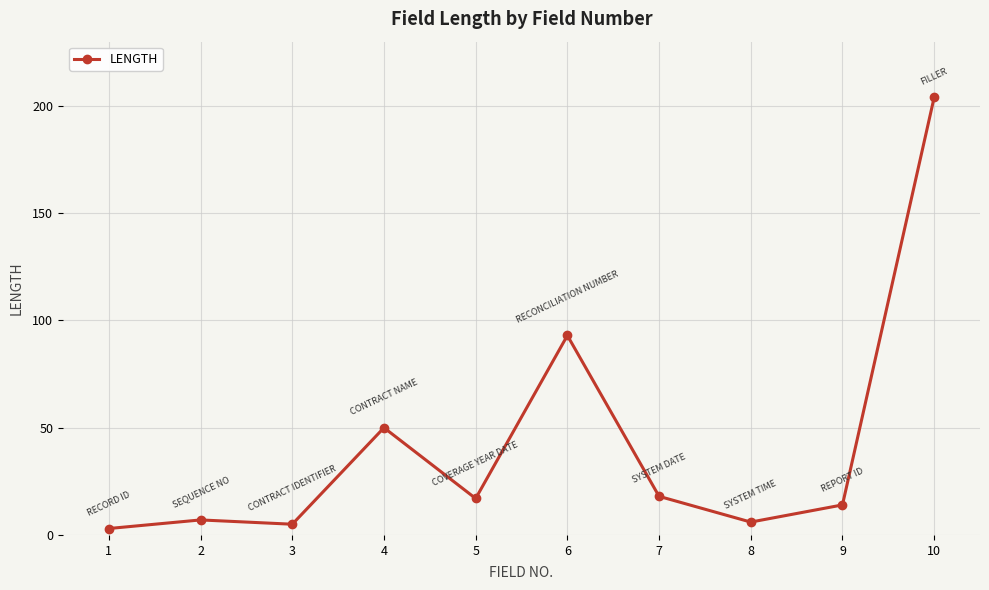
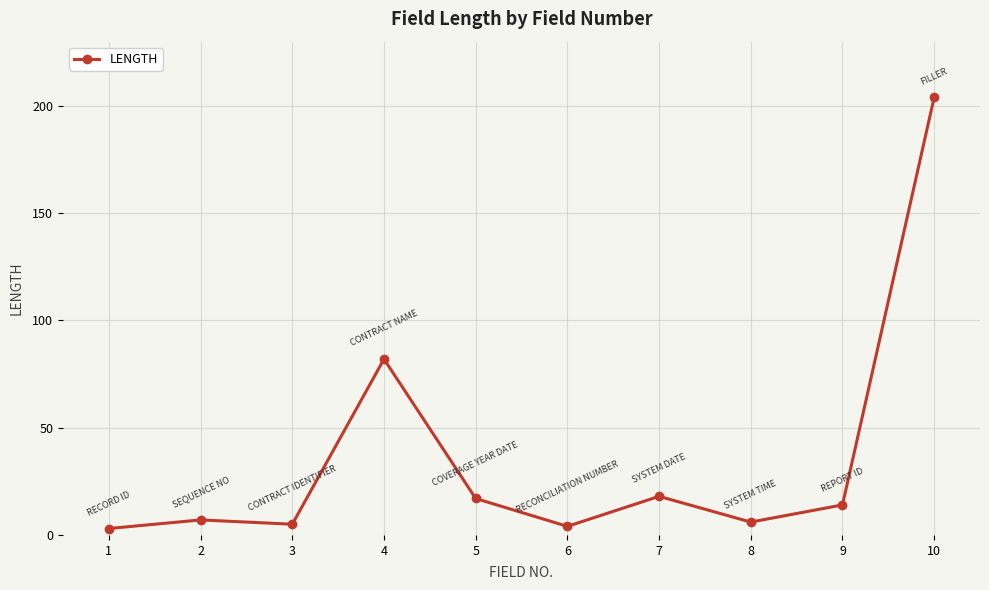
4: 50 -> 82
6: 93 -> 4
